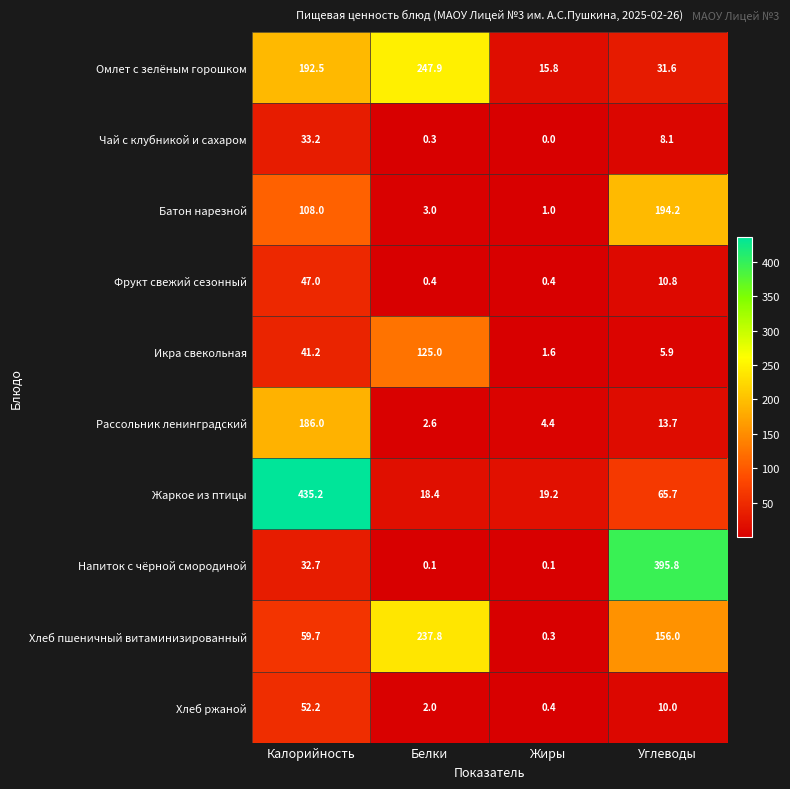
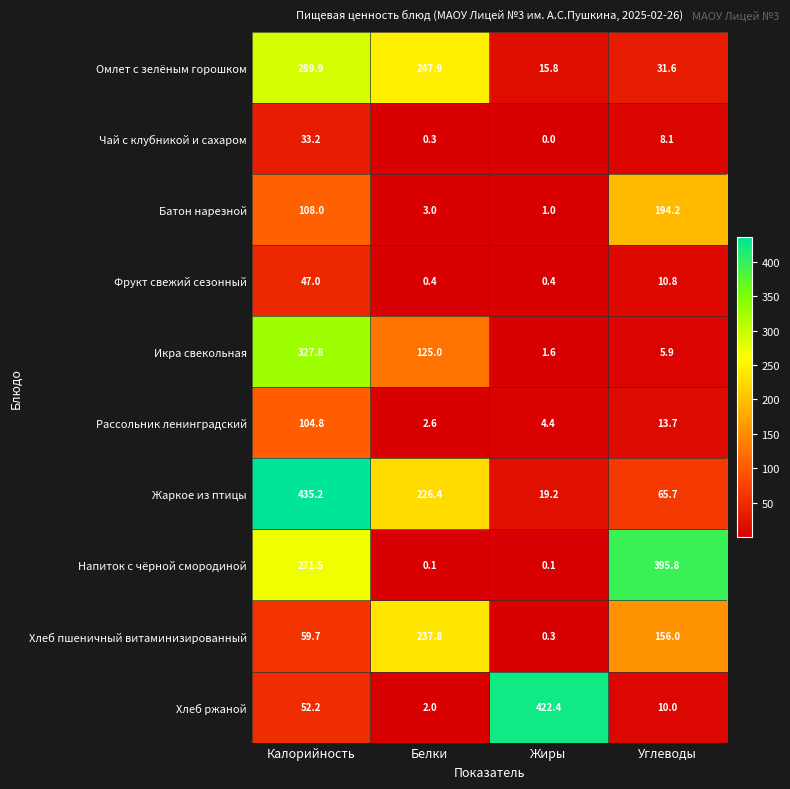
Омлет с зелёным горошком, Калорийность: 192.5 -> 289.9
Икра свекольная, Калорийность: 41.2 -> 327.8
Рассольник ленинградский, Калорийность: 186.0 -> 104.8
Жаркое из птицы, Белки: 18.4 -> 226.4
Напиток с чёрной смородиной, Калорийность: 32.7 -> 271.5
Хлеб ржаной, Жиры: 0.4 -> 422.4
